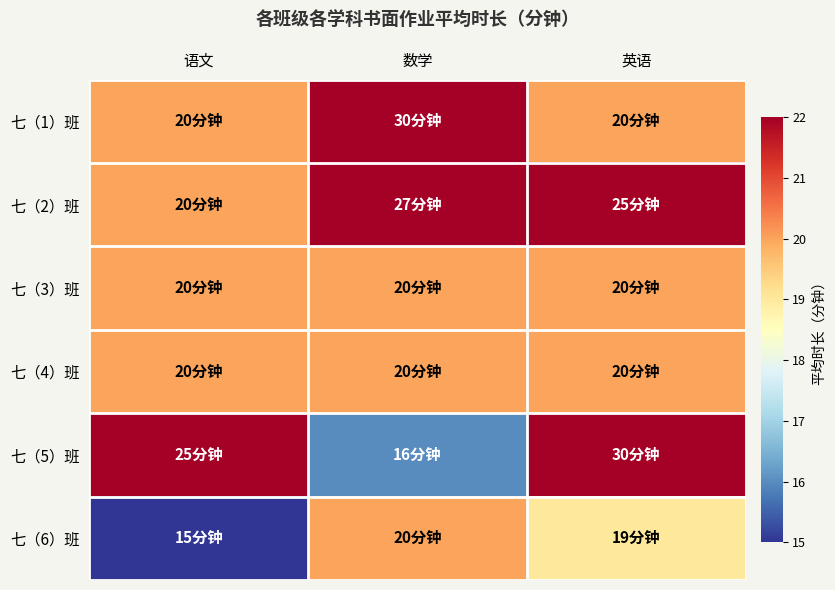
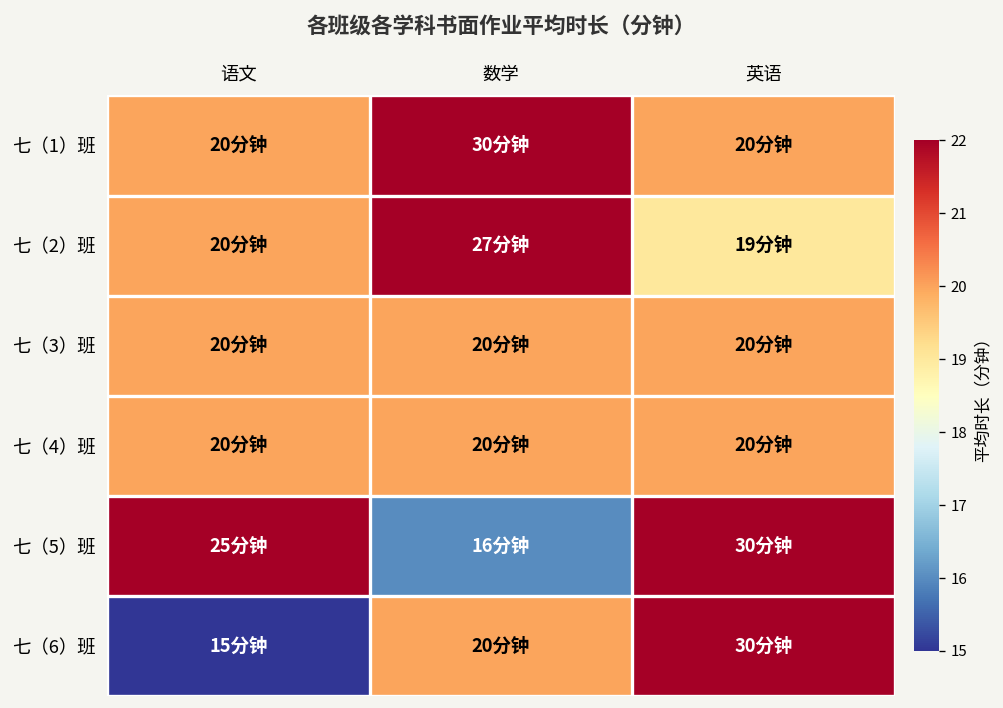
七（2）班, 英语: 25 -> 19
七（6）班, 英语: 19 -> 30
